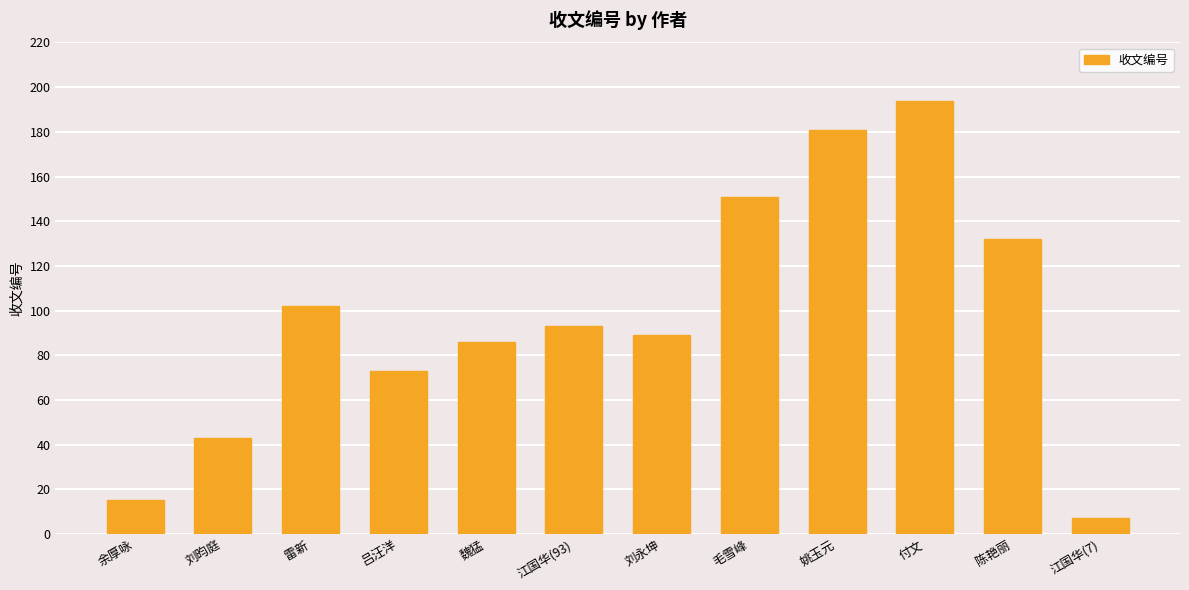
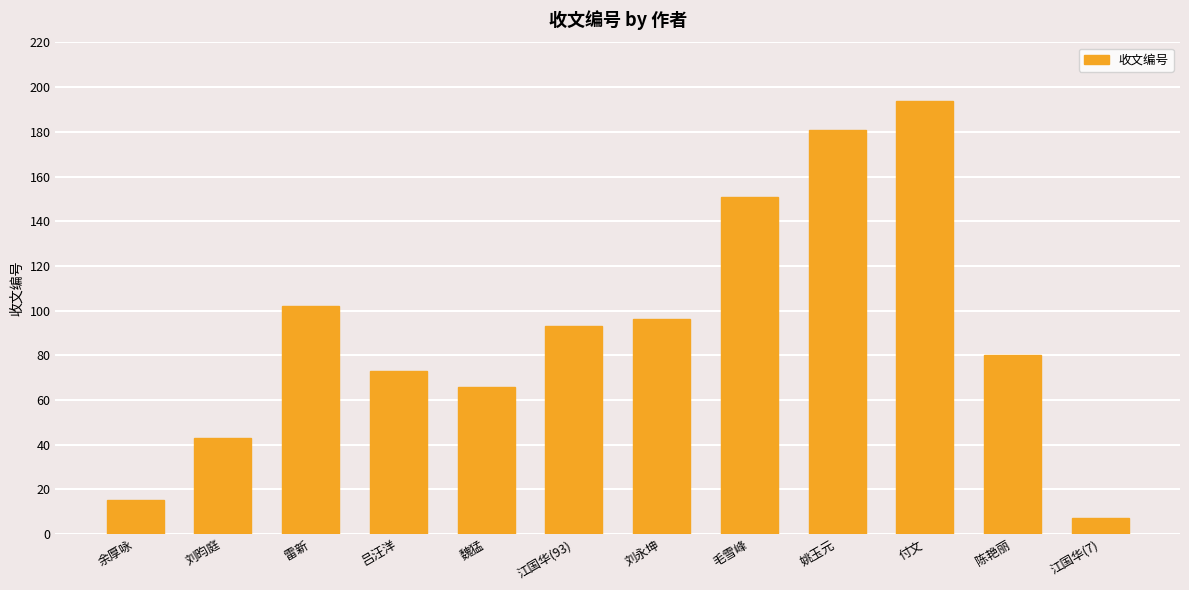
魏猛: 86 -> 66
刘永坤: 89 -> 96
陈艳丽: 132 -> 80
